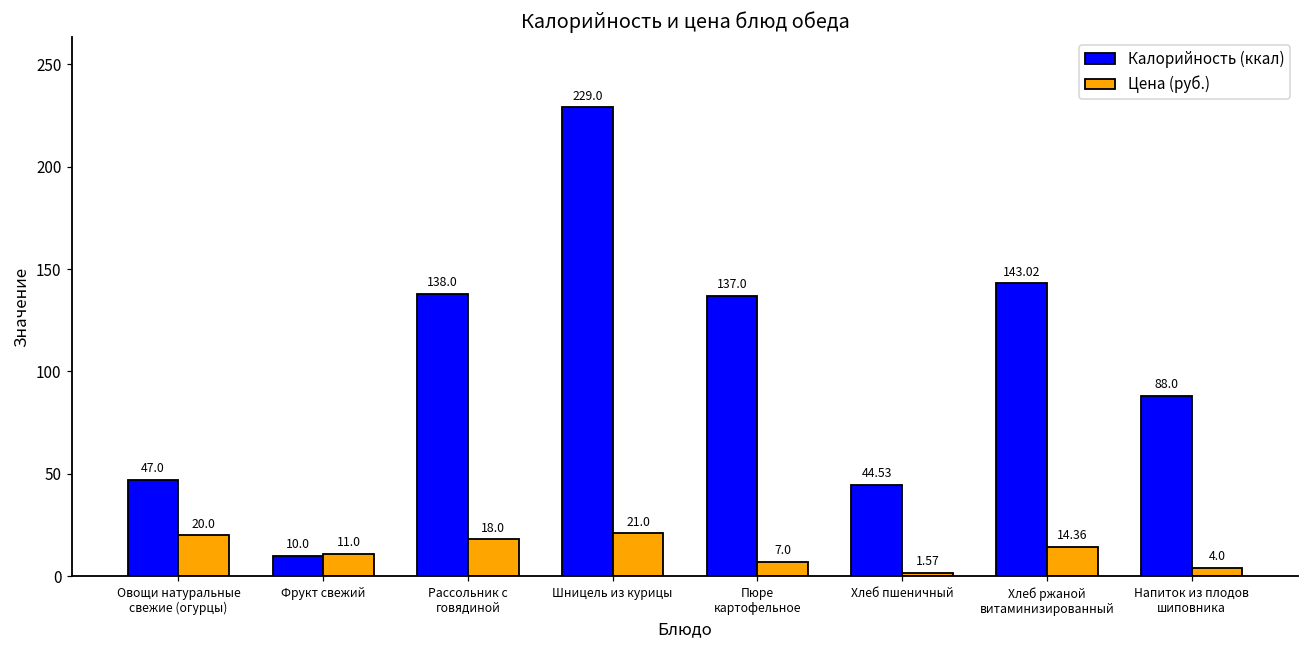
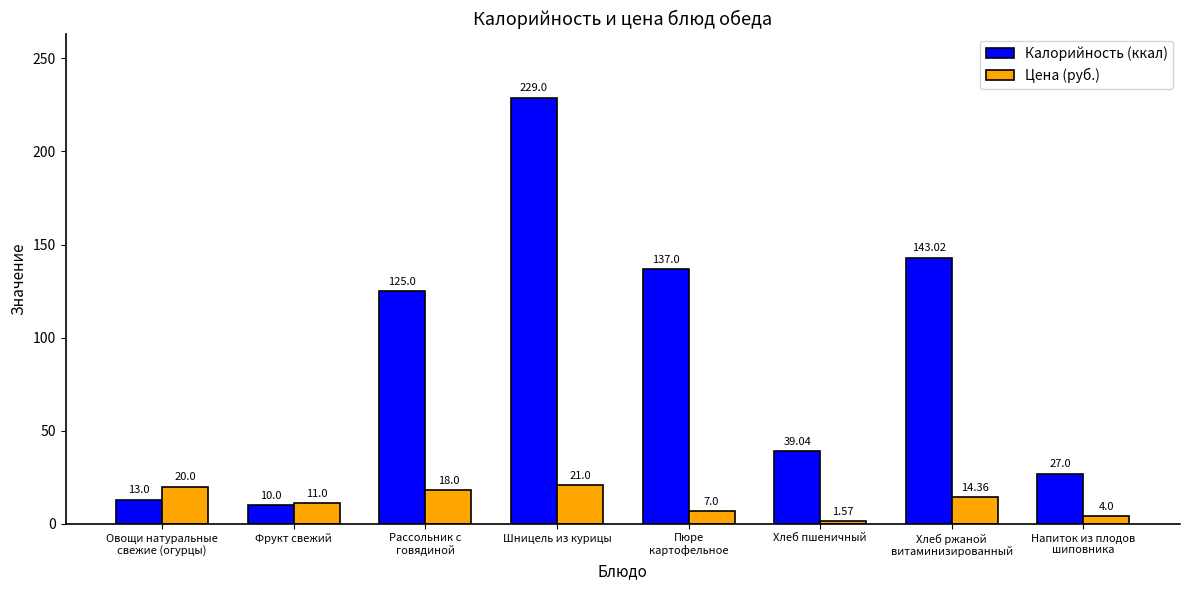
Калорийность (ккал), Овощи натуральные свежие (огурцы): 47.0 -> 13.0
Калорийность (ккал), Рассольник с говядиной: 138.0 -> 125.0
Калорийность (ккал), Хлеб пшеничный: 44.53 -> 39.04
Калорийность (ккал), Напиток из плодов шиповника: 88.0 -> 27.0
